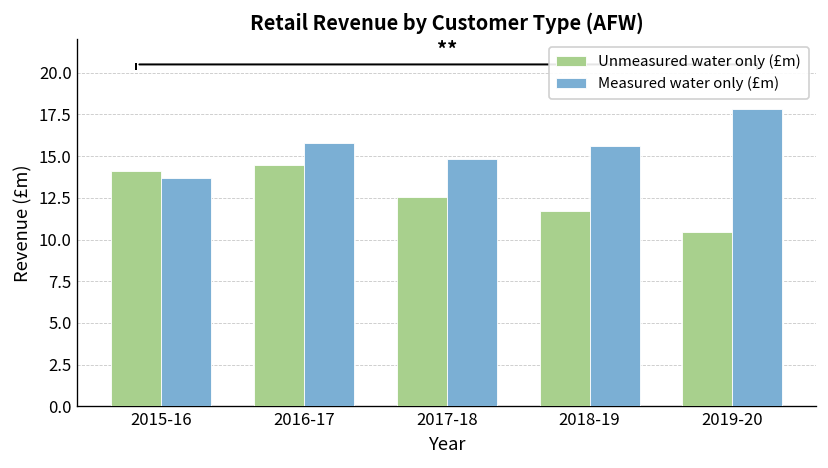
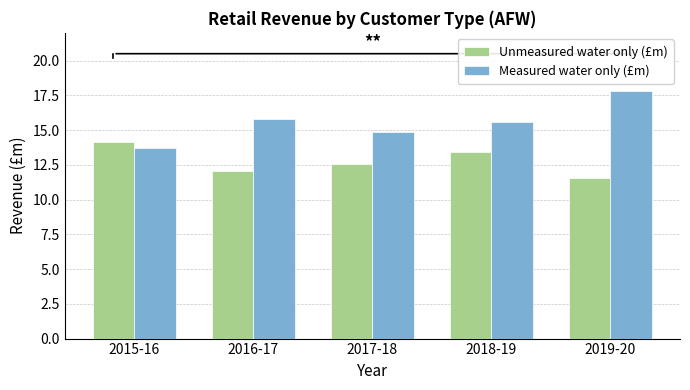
Unmeasured water only (£m), 2016-17: 14.5 -> 12.1
Unmeasured water only (£m), 2018-19: 11.7 -> 13.4
Unmeasured water only (£m), 2019-20: 10.4 -> 11.6
